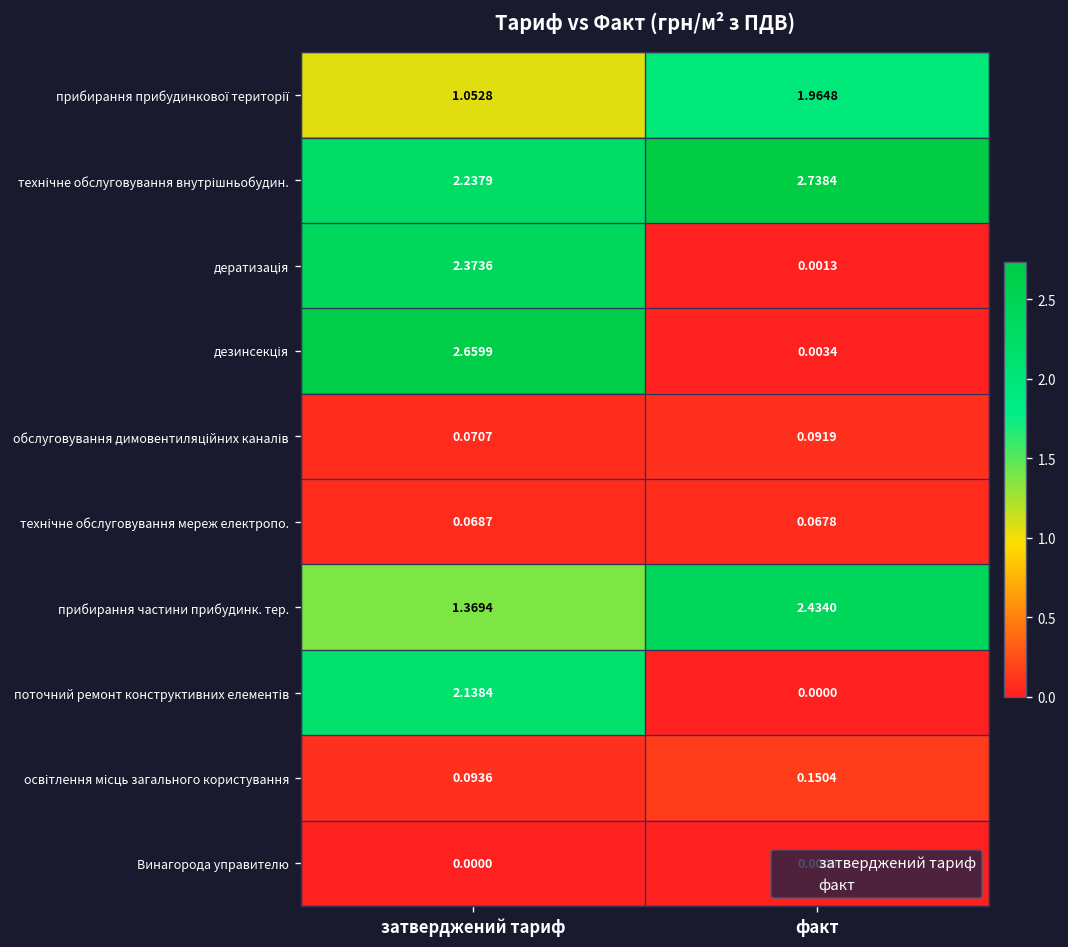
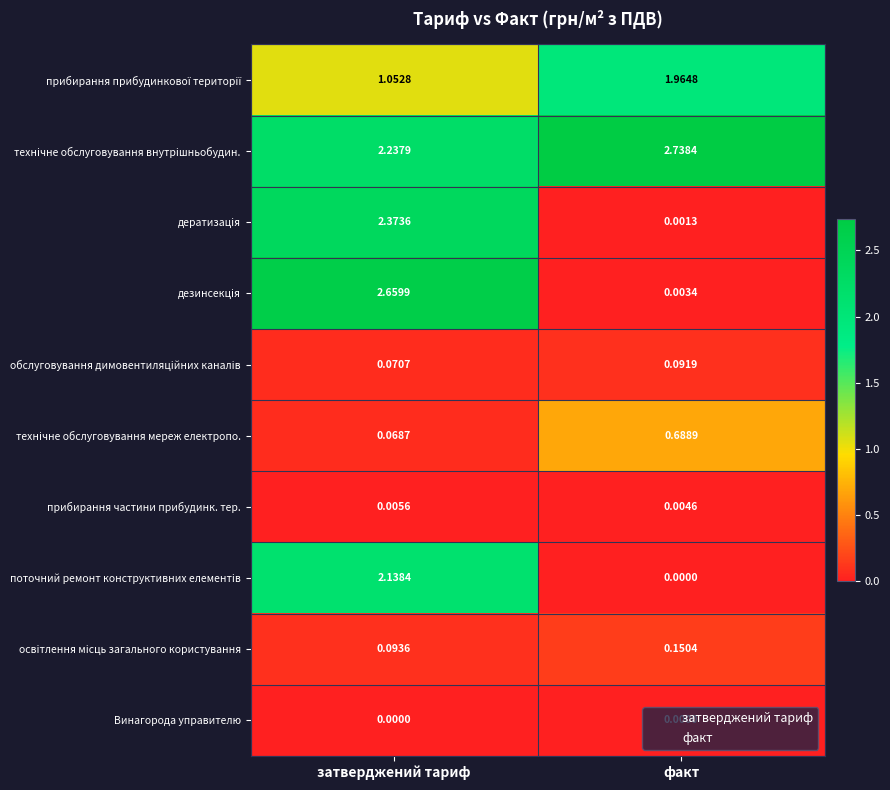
технічне обслуговування мереж електропо., факт: 0.0678 -> 0.6889
прибирання частини прибудинк. тер., затверджений тариф: 1.3694 -> 0.0056
прибирання частини прибудинк. тер., факт: 2.4340 -> 0.0046
